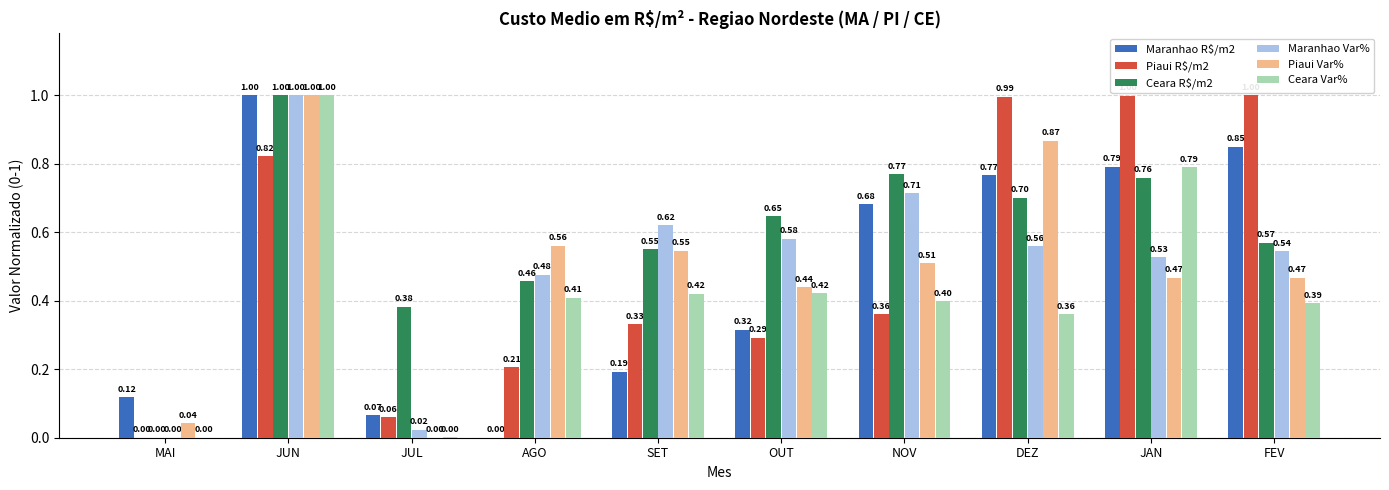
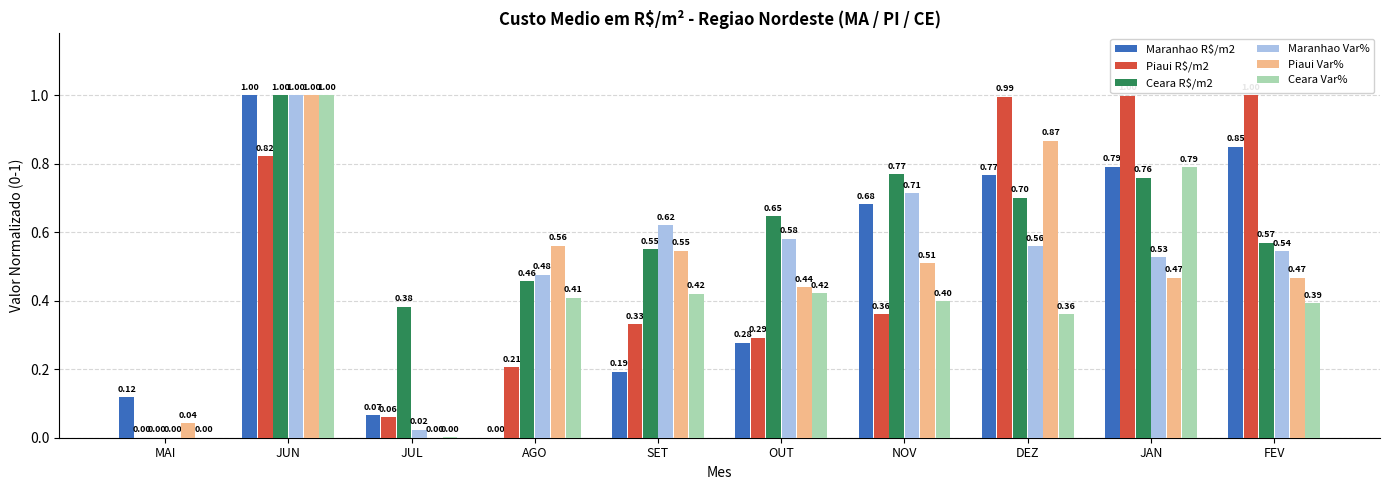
Maranhao R$/m2, OUT: 0.32 -> 0.28
